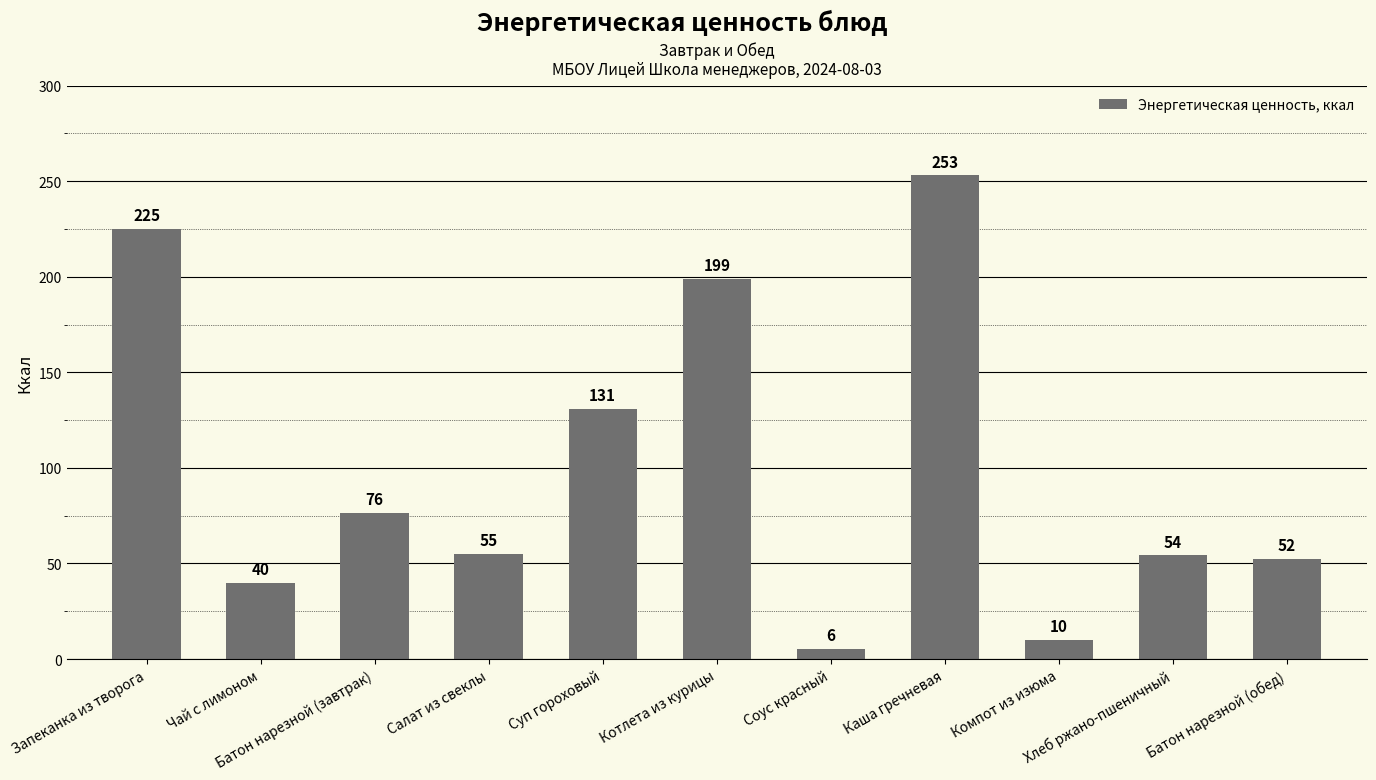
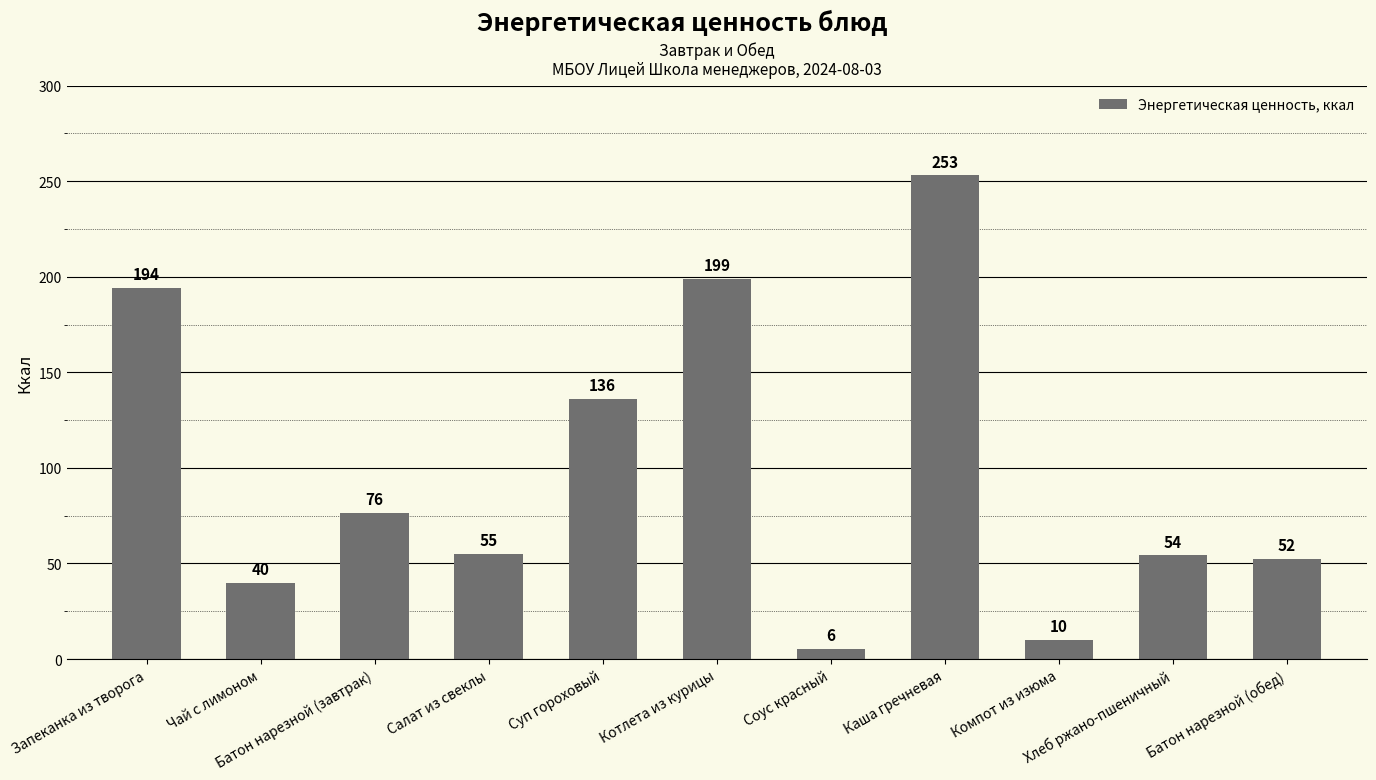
Запеканка из творога: 225 -> 194
Суп гороховый: 131 -> 136
